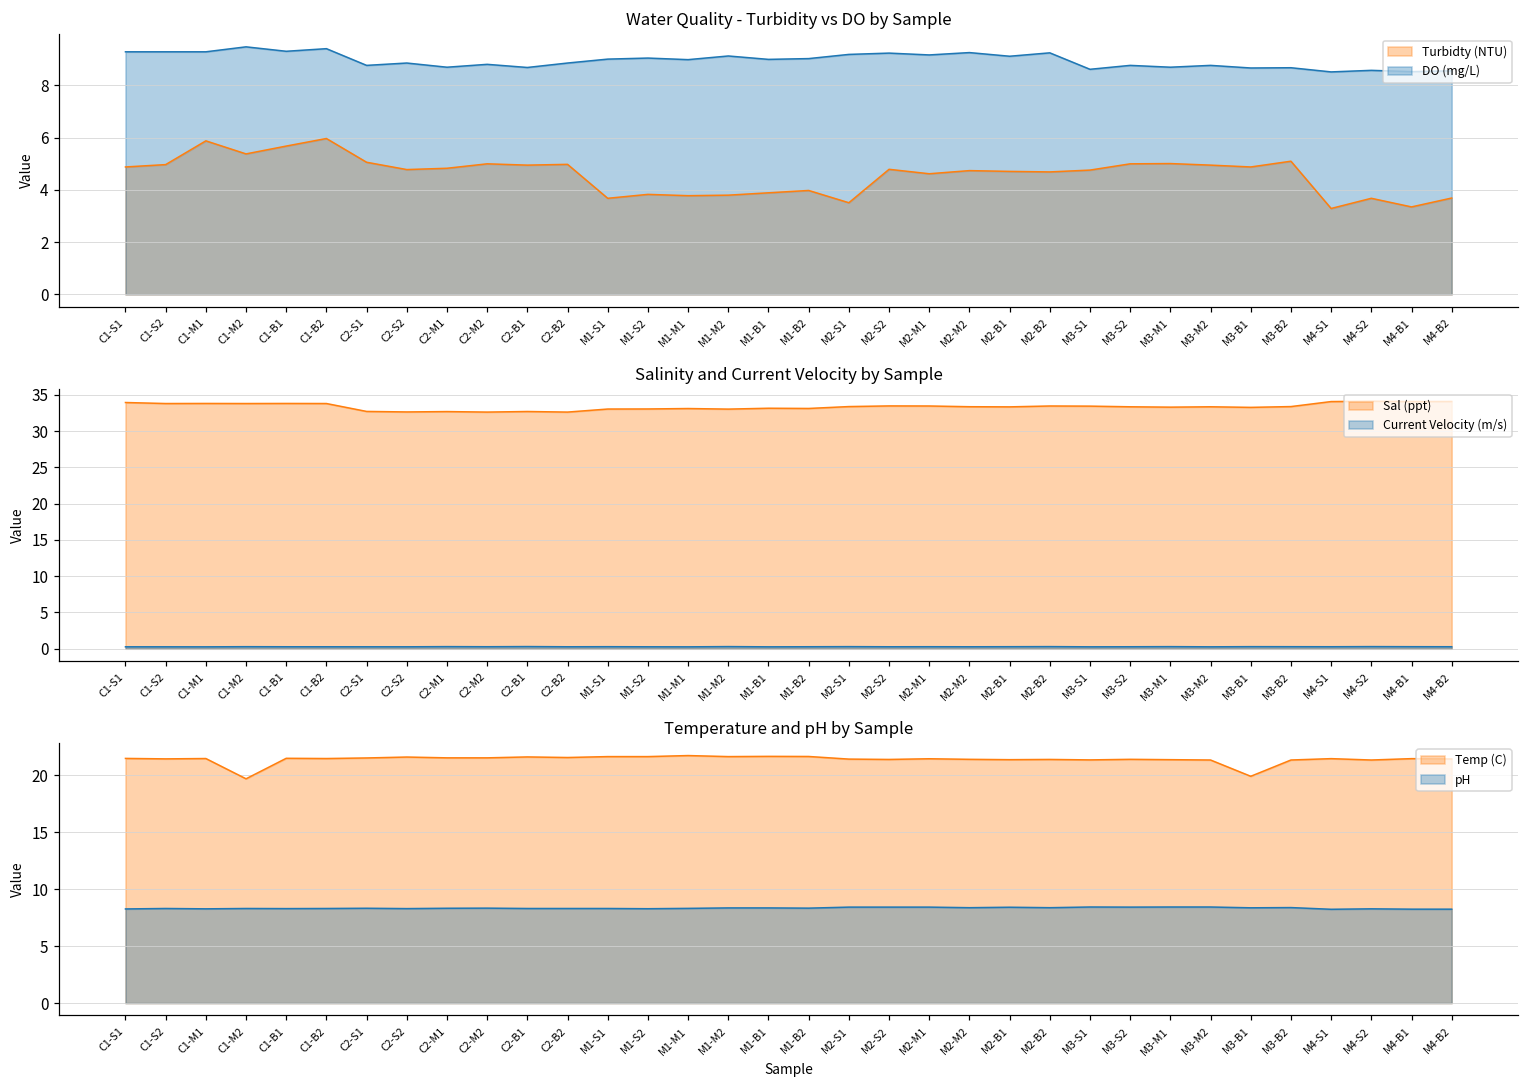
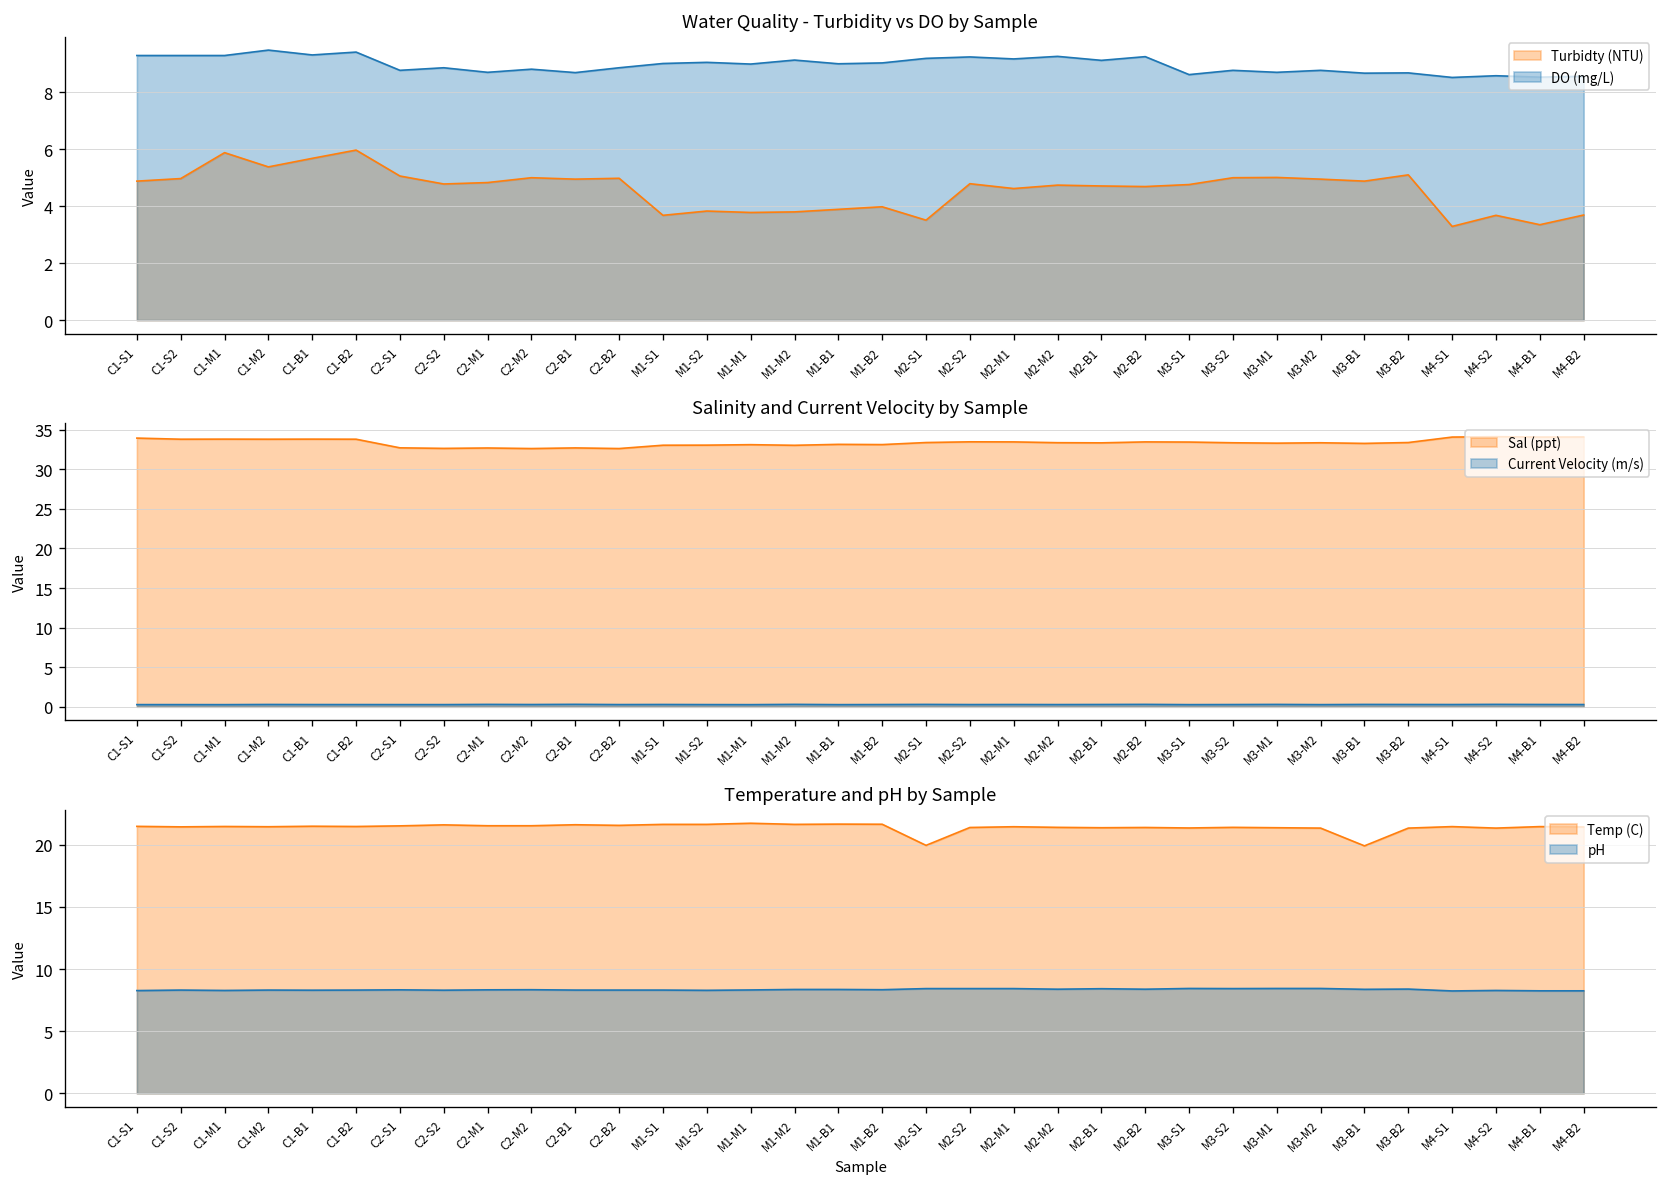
Temperature and pH by Sample, Temp (C), C1-M2: 19.7 -> 21.5
Temperature and pH by Sample, Temp (C), M2-S1: 21.4 -> 20.0
